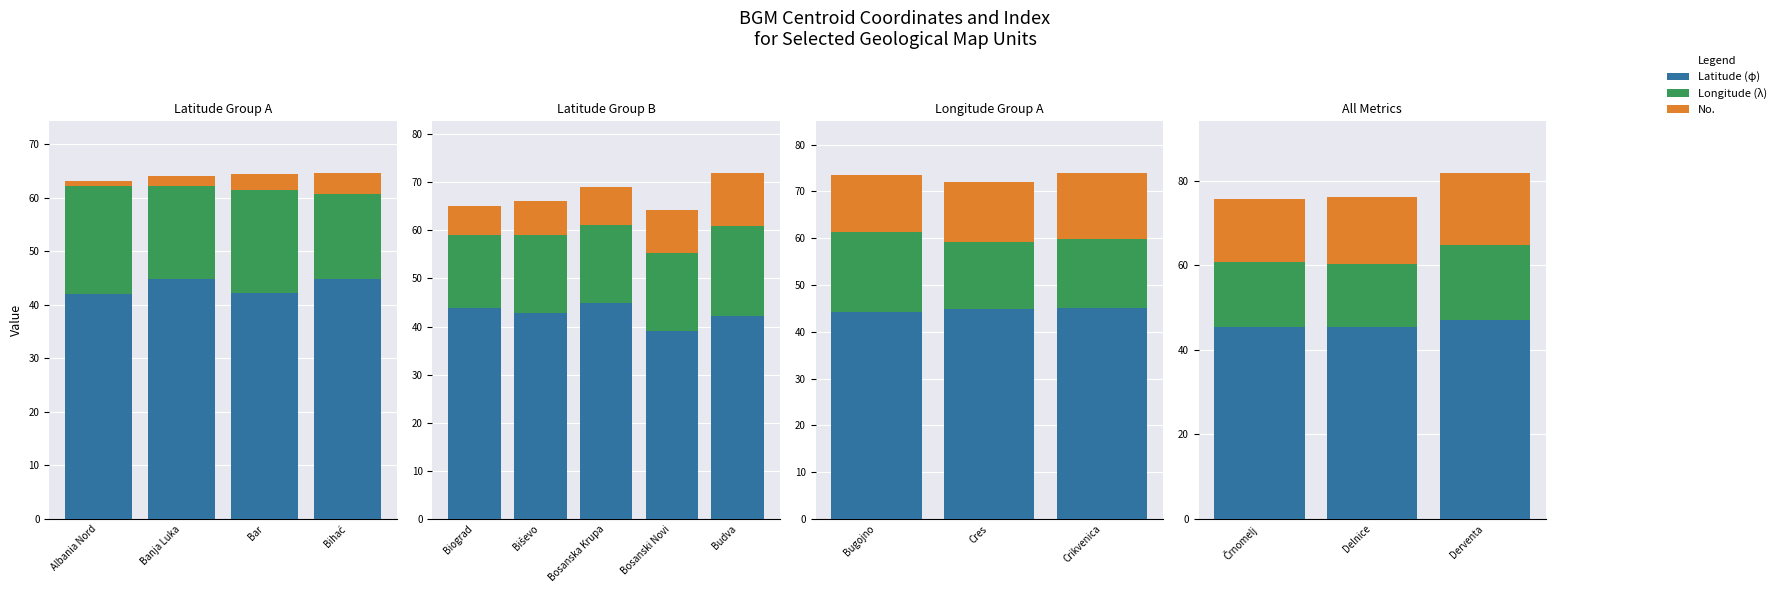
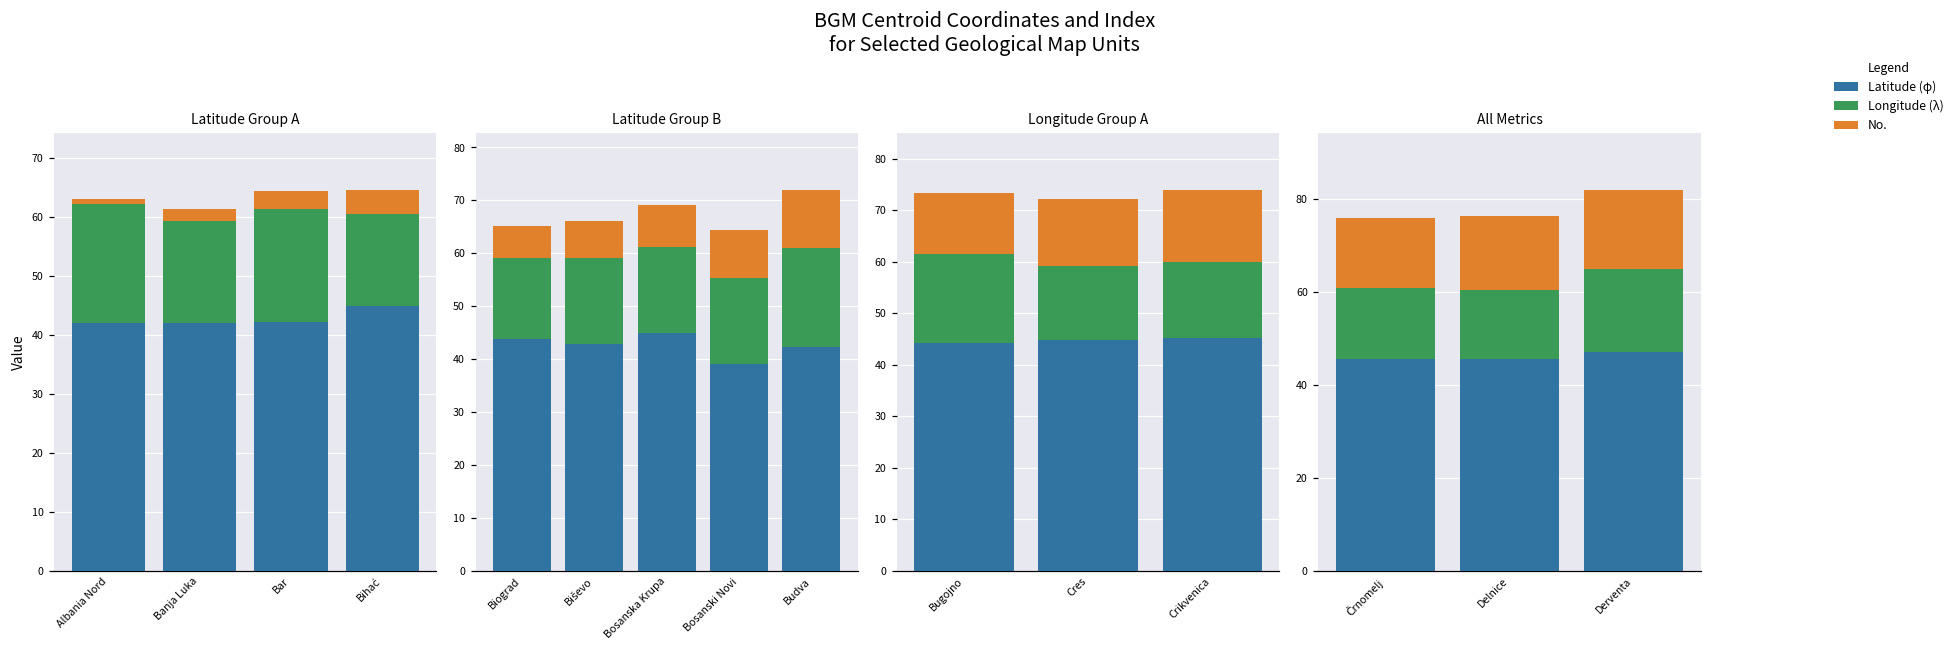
Latitude Group A, Latitude (φ), Banja Luka: 45 -> 42
